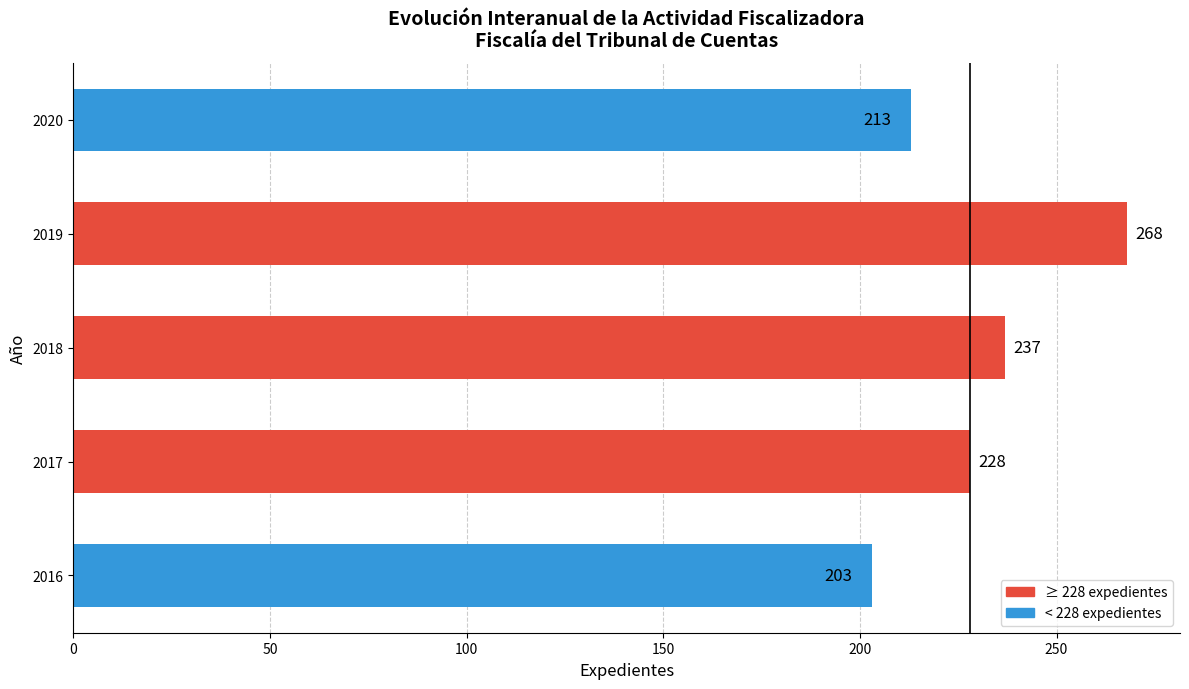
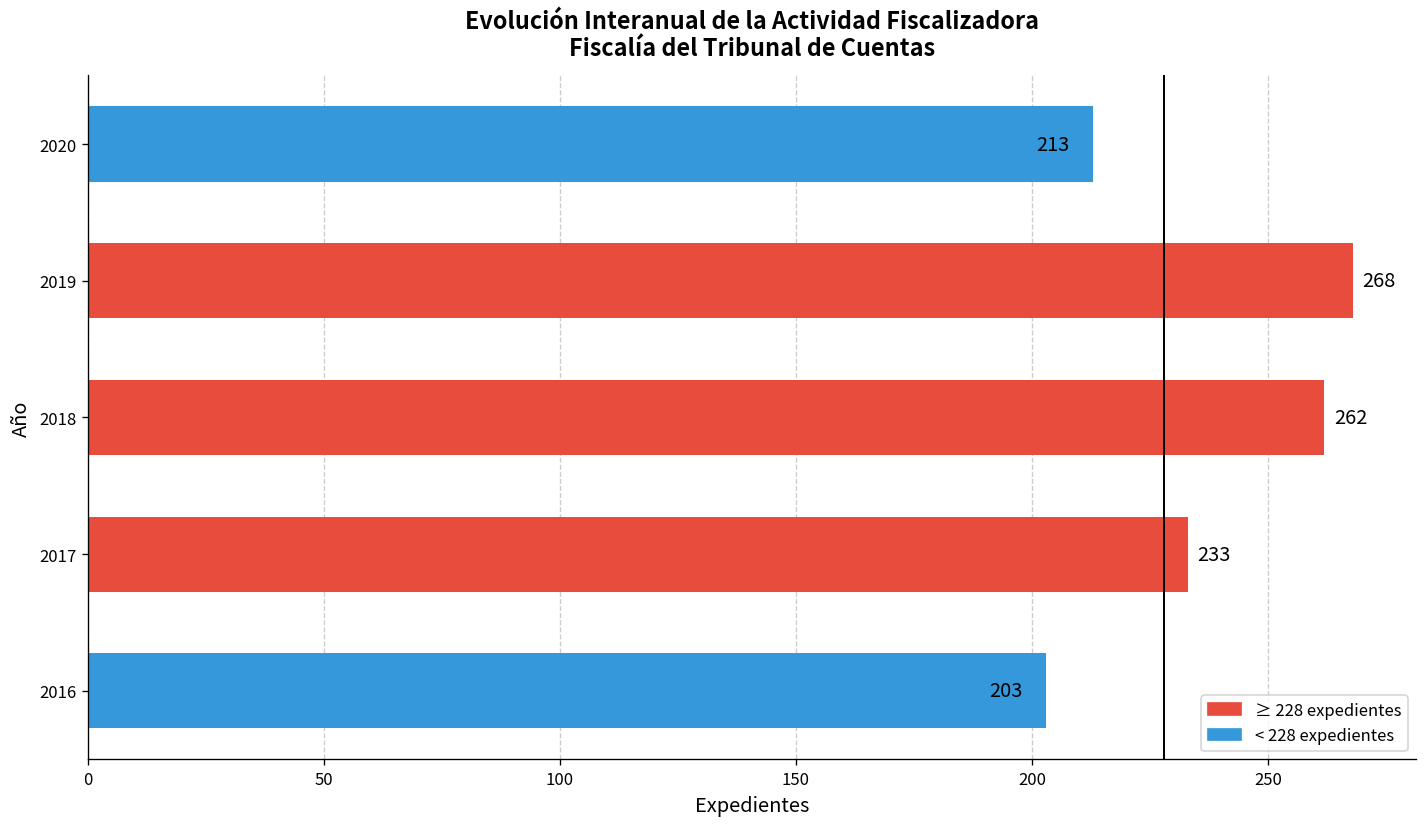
2018: 237 -> 262
2017: 228 -> 233
